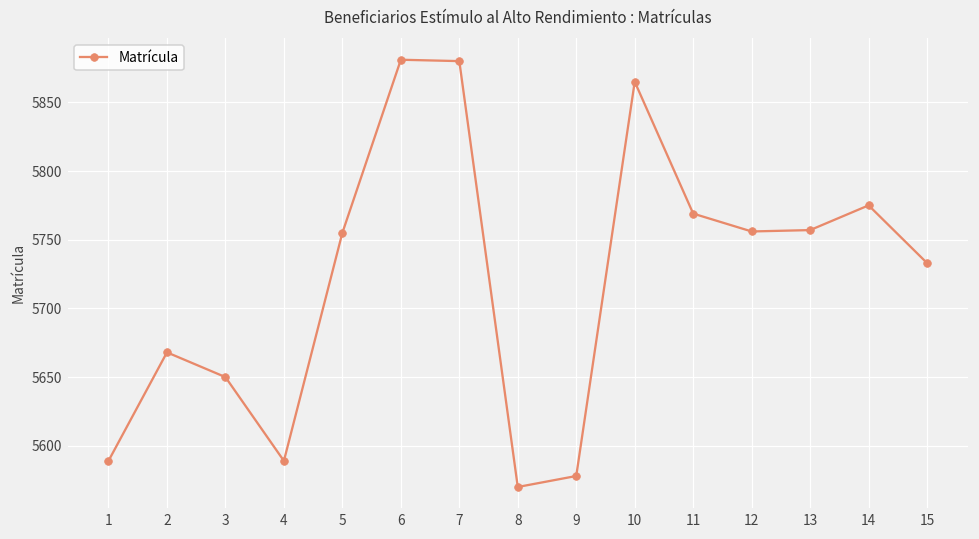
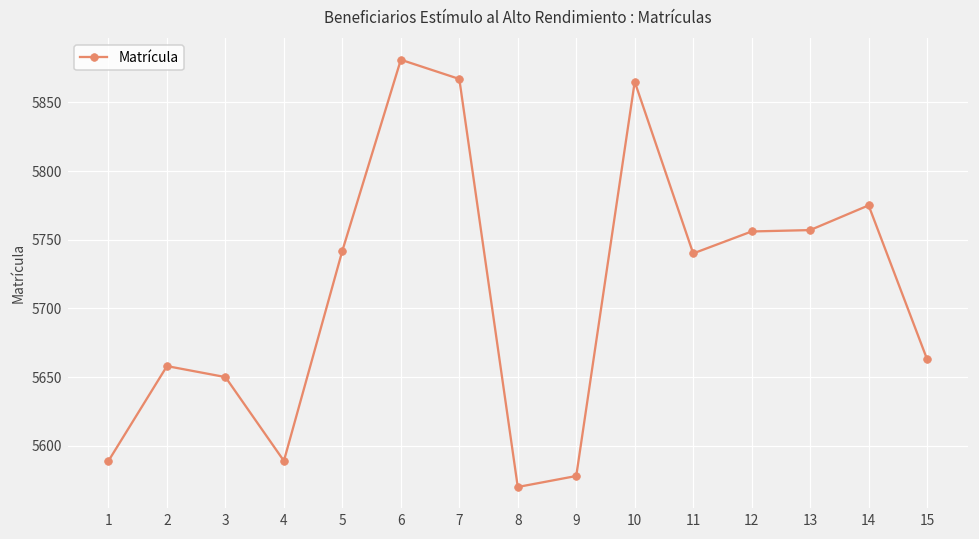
2: 5668 -> 5658
5: 5755 -> 5742
7: 5880 -> 5867
11: 5769 -> 5740
15: 5733 -> 5663
